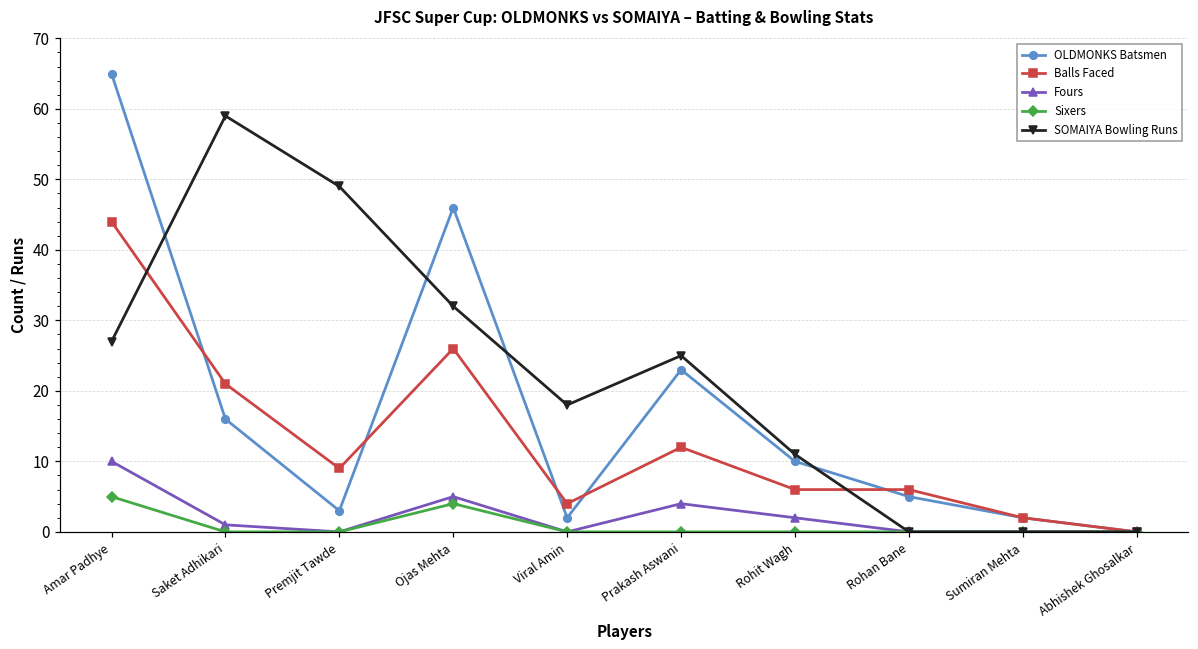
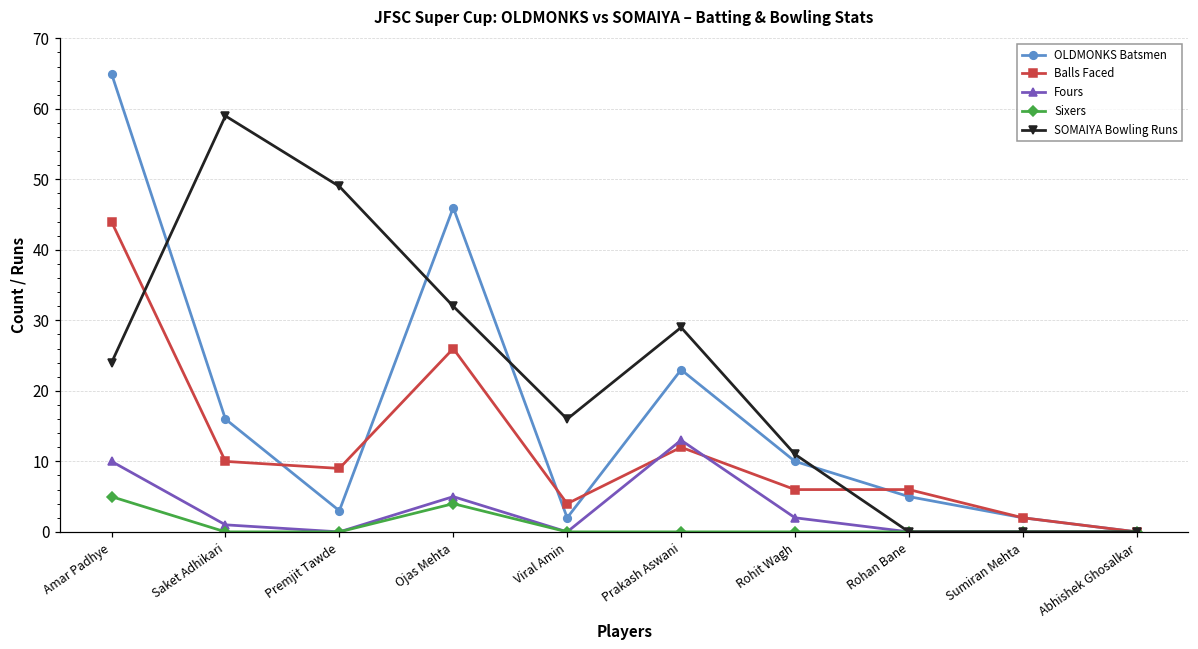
SOMAIYA Bowling Runs, Amar Padhye: 27 -> 24
Balls Faced, Saket Adhikari: 21 -> 10
SOMAIYA Bowling Runs, Viral Amin: 18 -> 16
Fours, Prakash Aswani: 4 -> 13
SOMAIYA Bowling Runs, Prakash Aswani: 25 -> 29
